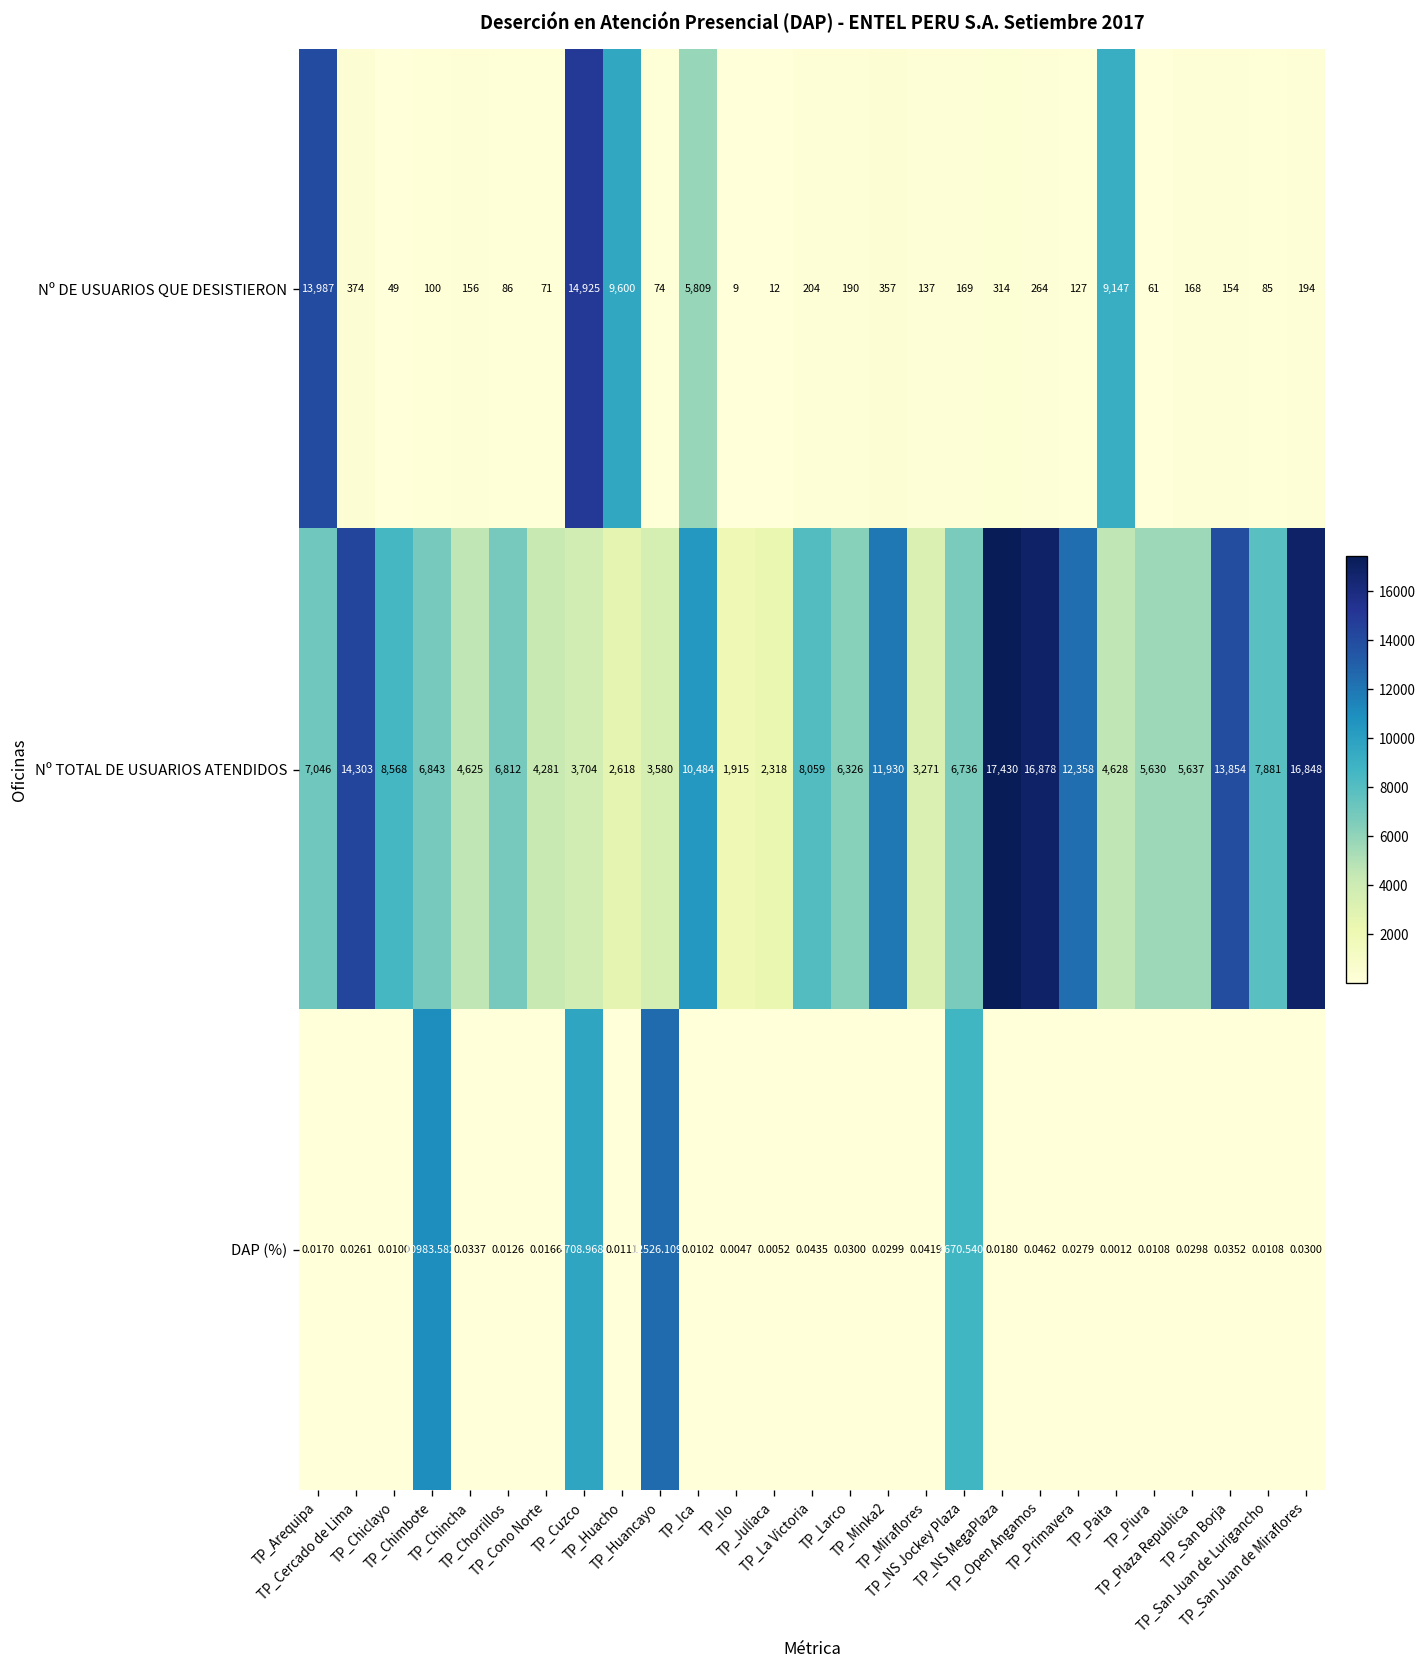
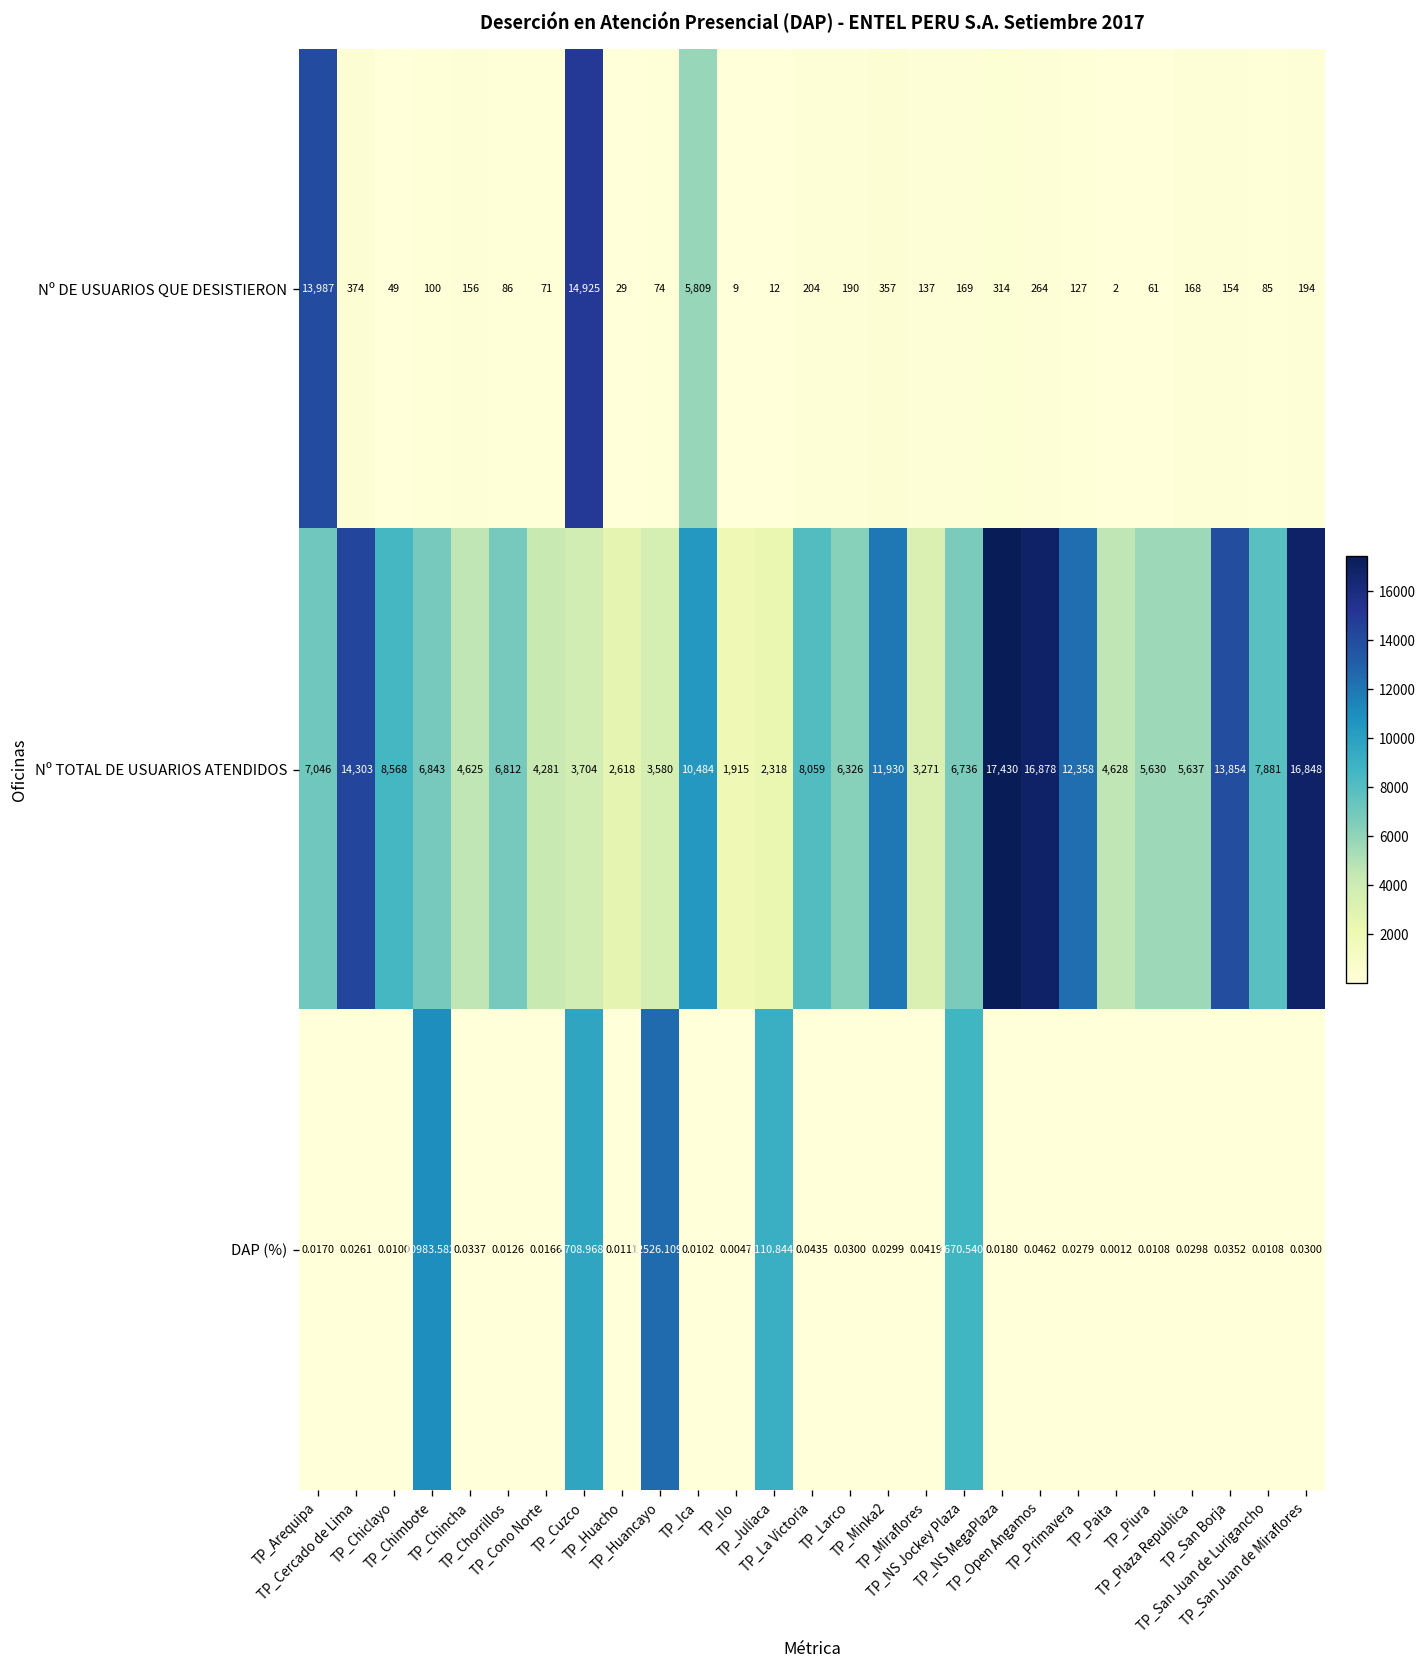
Nº DE USUARIOS QUE DESISTIERON, TP_Huacho: 9,600 -> 29
Nº DE USUARIOS QUE DESISTIERON, TP_Paita: 9,147 -> 2
DAP (%), TP_Juliaca: 0.0052 -> 9110.8447
